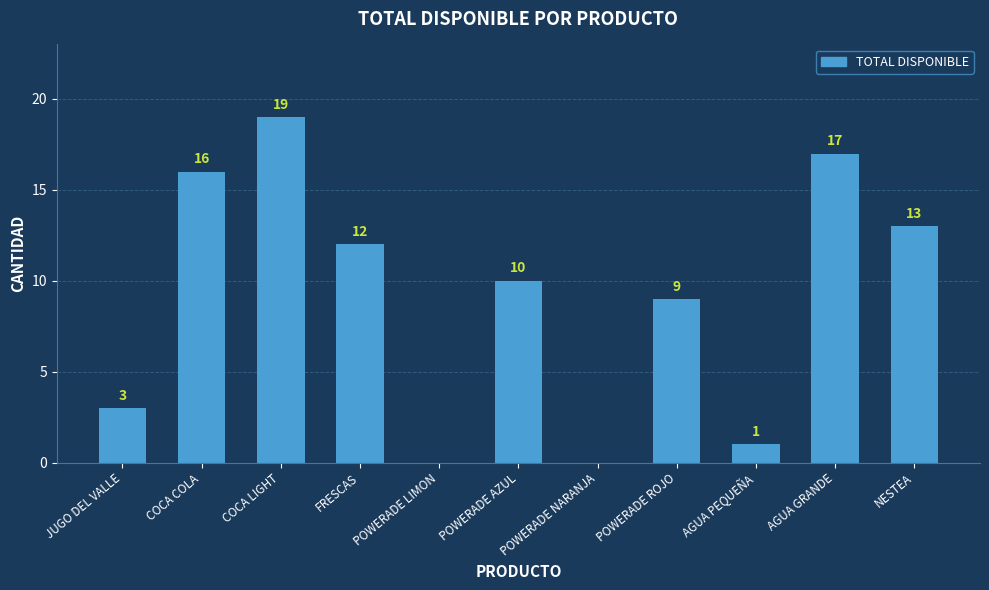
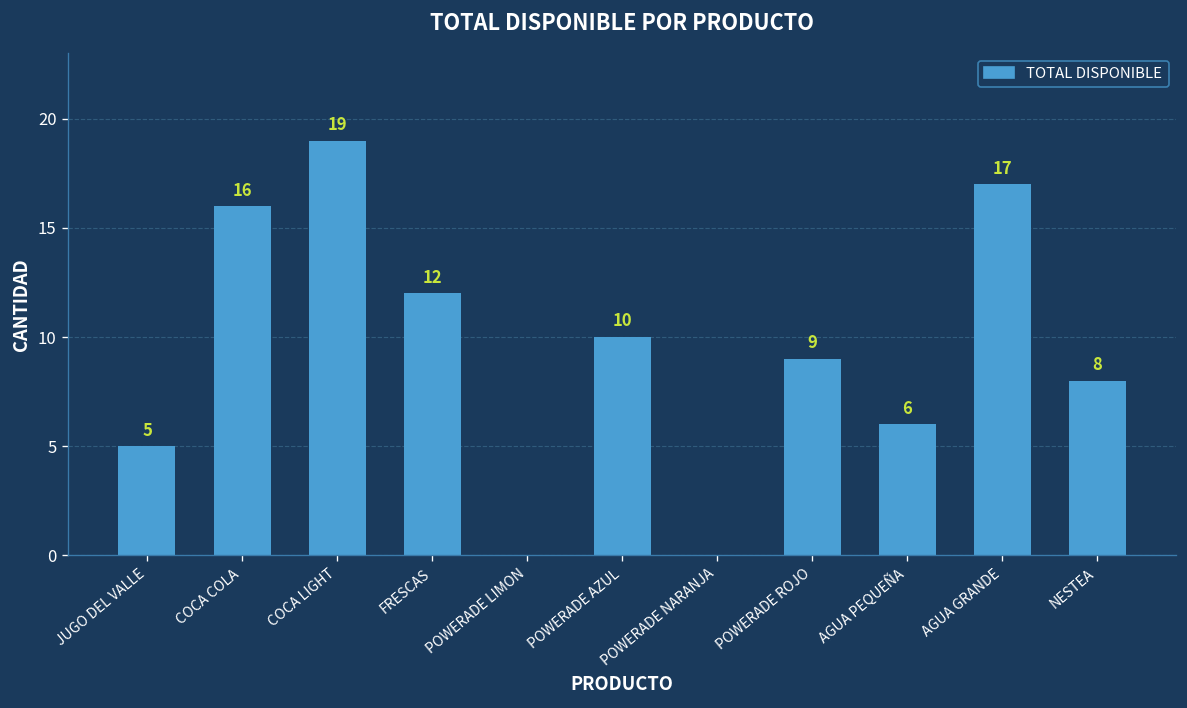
JUGO DEL VALLE: 3 -> 5
AGUA PEQUEÑA: 1 -> 6
NESTEA: 13 -> 8
